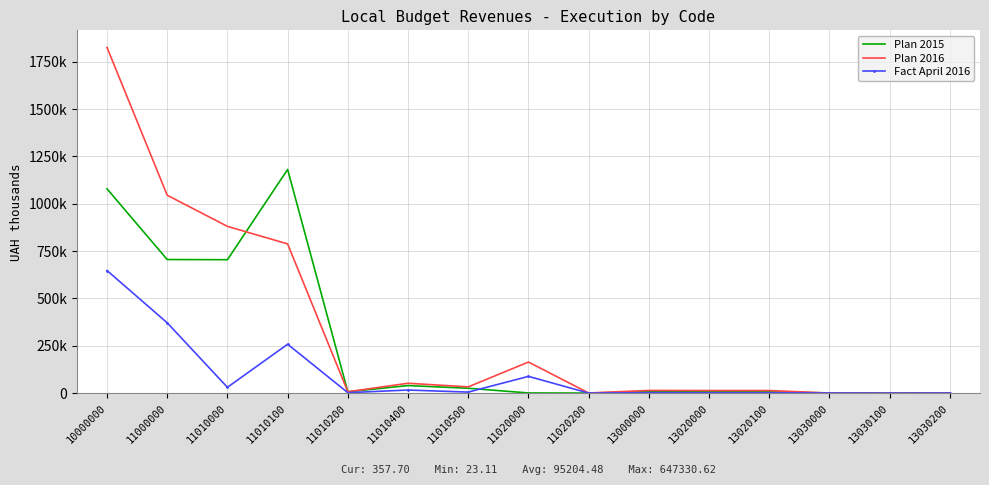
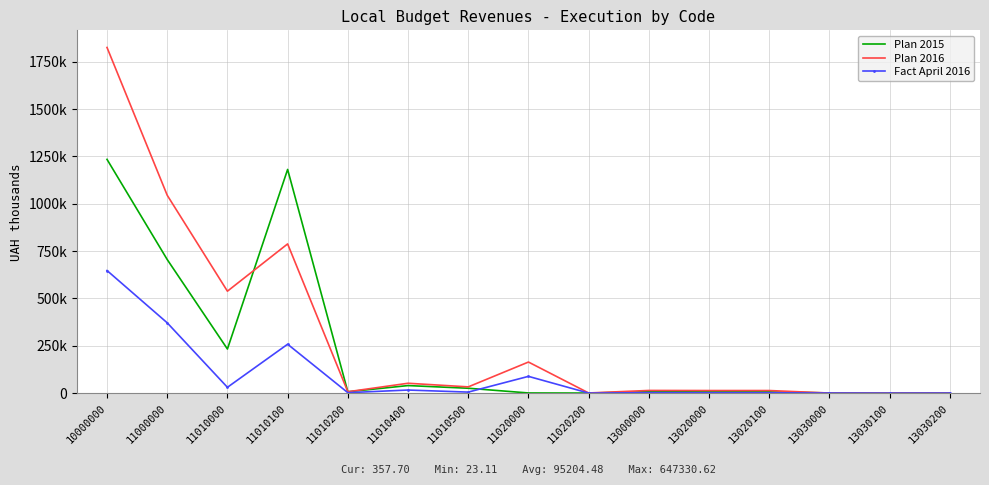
Plan 2015, 10000000: 1080000 -> 1230000
Plan 2015, 11010000: 700000 -> 230000
Plan 2016, 11010000: 880000 -> 540000
